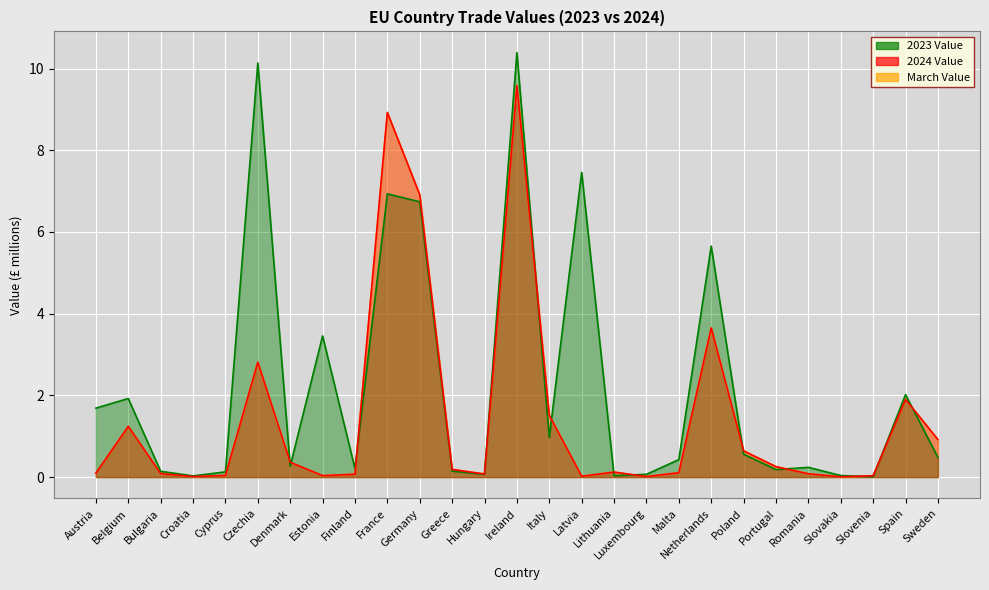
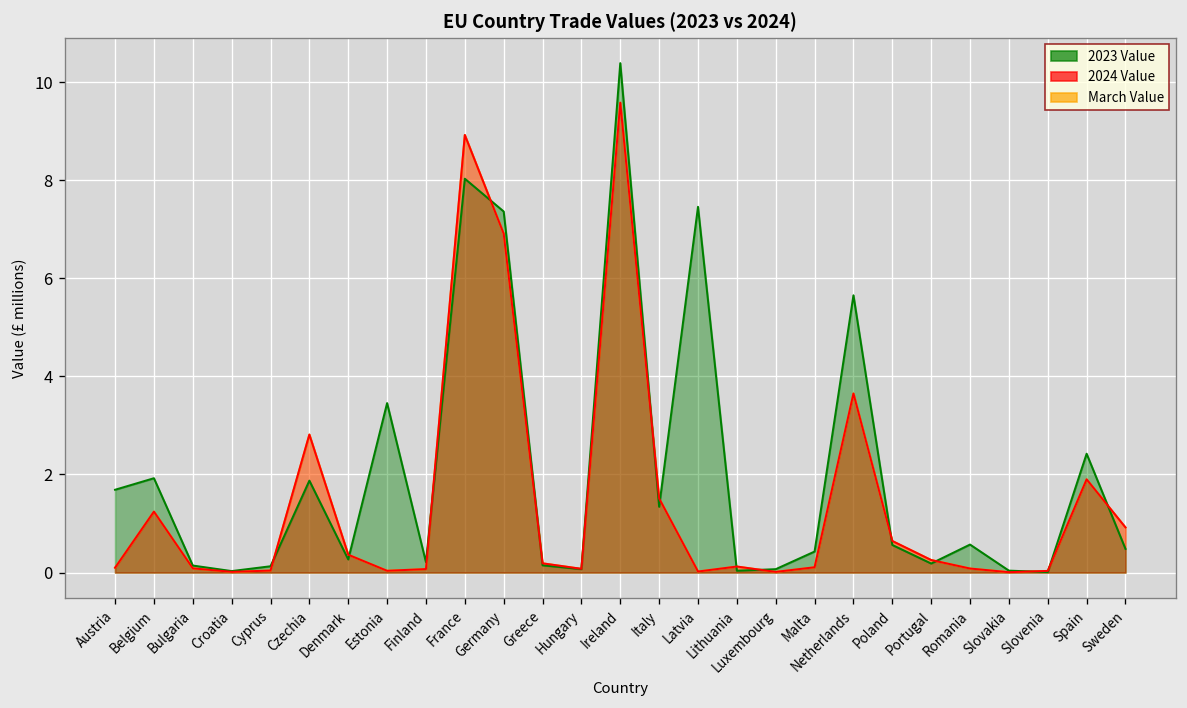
2023 Value, Czechia: 10.1 -> 1.9
2023 Value, France: 6.9 -> 8.0
2023 Value, Germany: 6.7 -> 7.4
2023 Value, Italy: 1.0 -> 1.3
2023 Value, Romania: 0.2 -> 0.6
2023 Value, Spain: 2.0 -> 2.4
